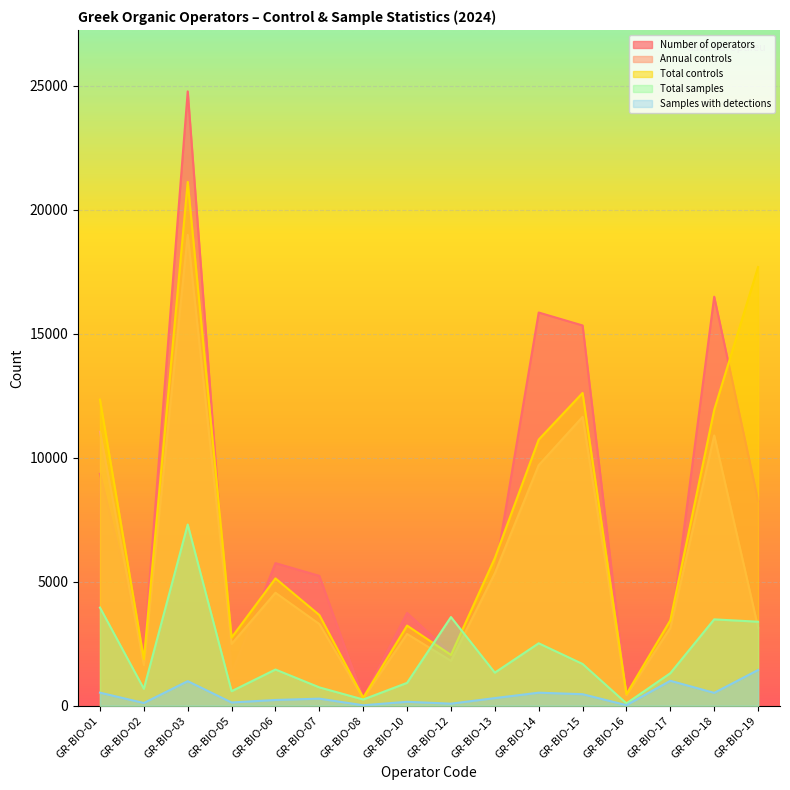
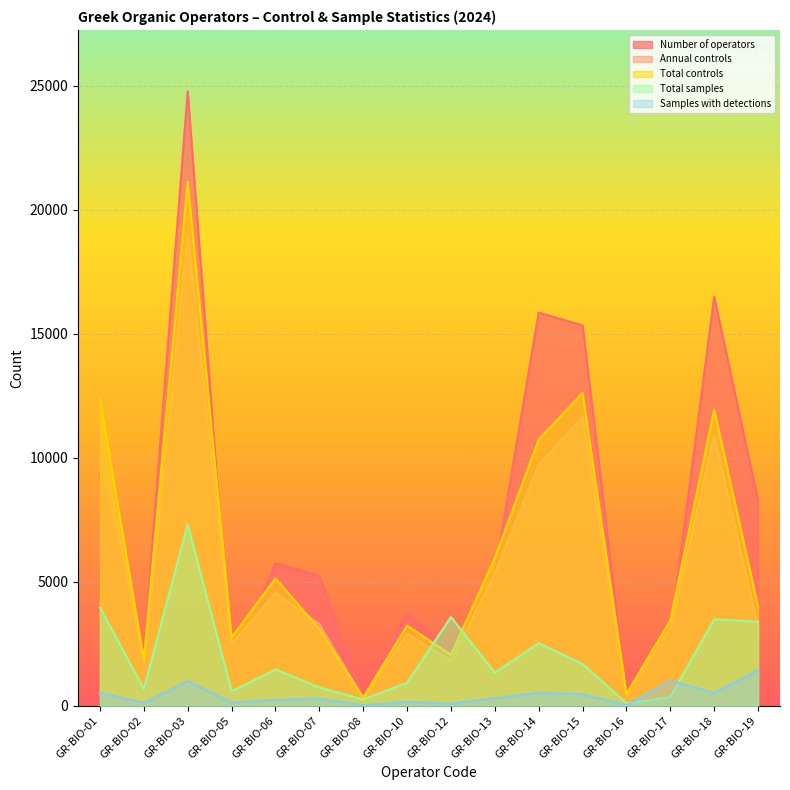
Total controls, GR-BIO-07: 3700 -> 3100
Total samples, GR-BIO-17: 1300 -> 300
Total controls, GR-BIO-19: 17700 -> 4000
